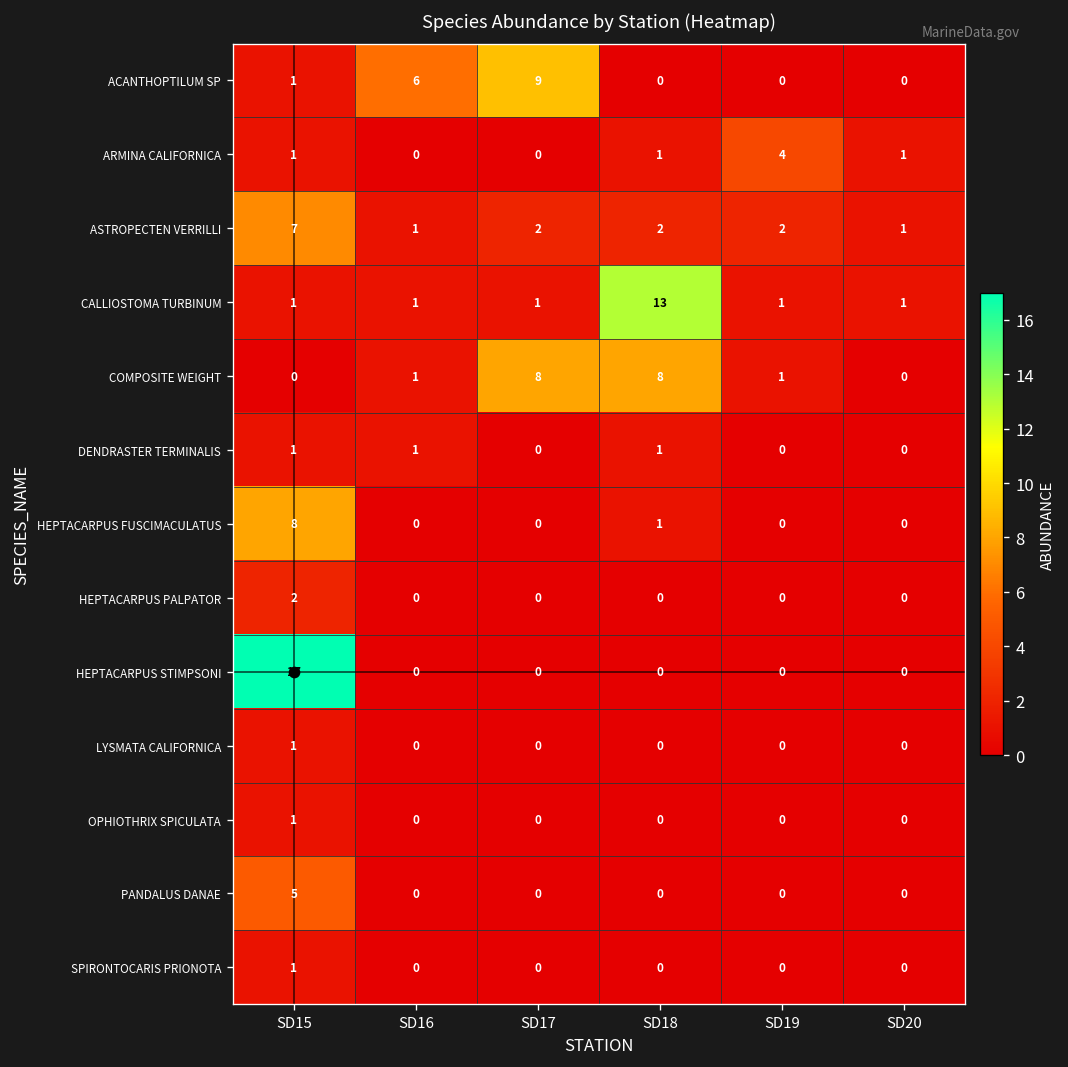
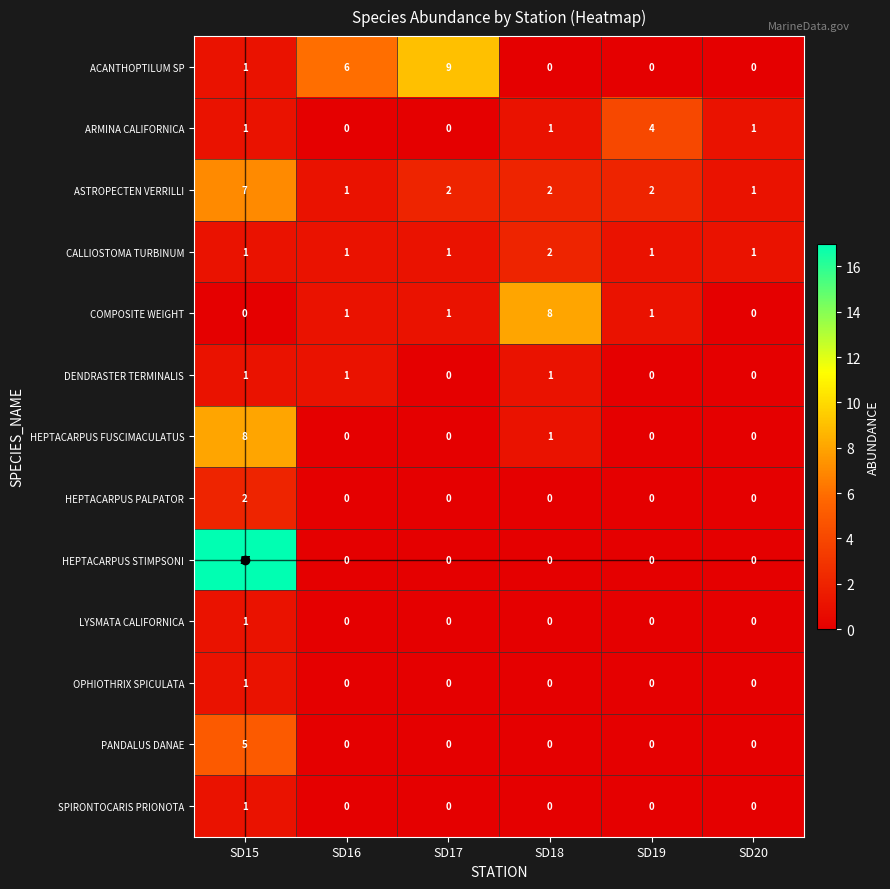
CALLIOSTOMA TURBINUM, SD18: 13 -> 2
COMPOSITE WEIGHT, SD17: 8 -> 1
